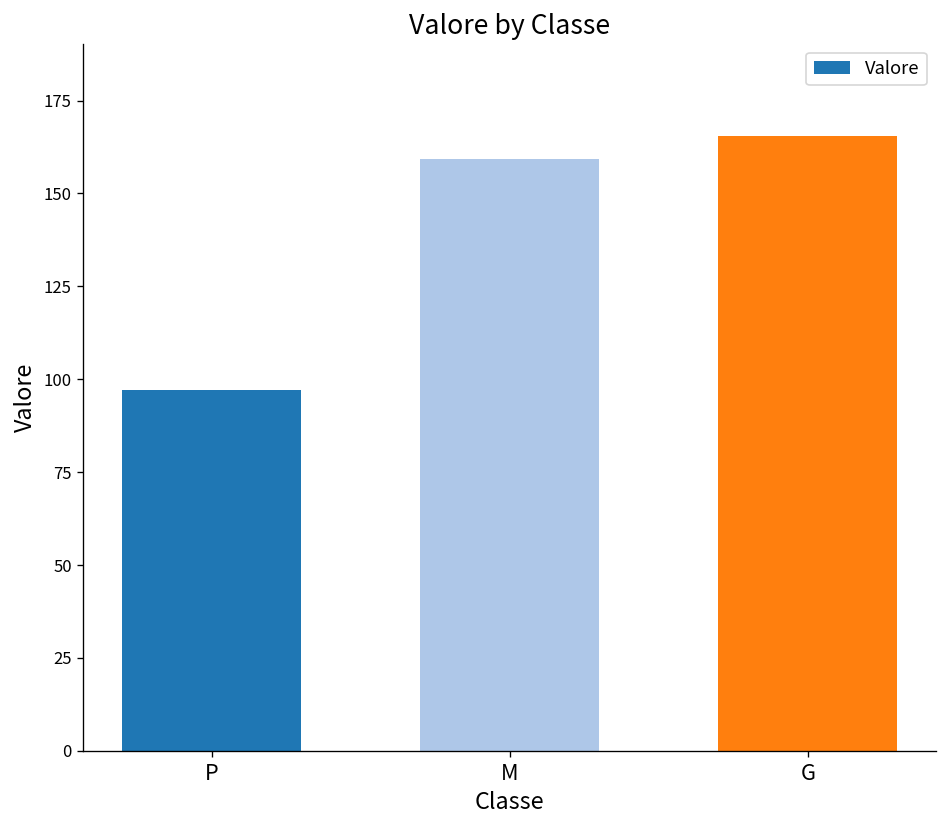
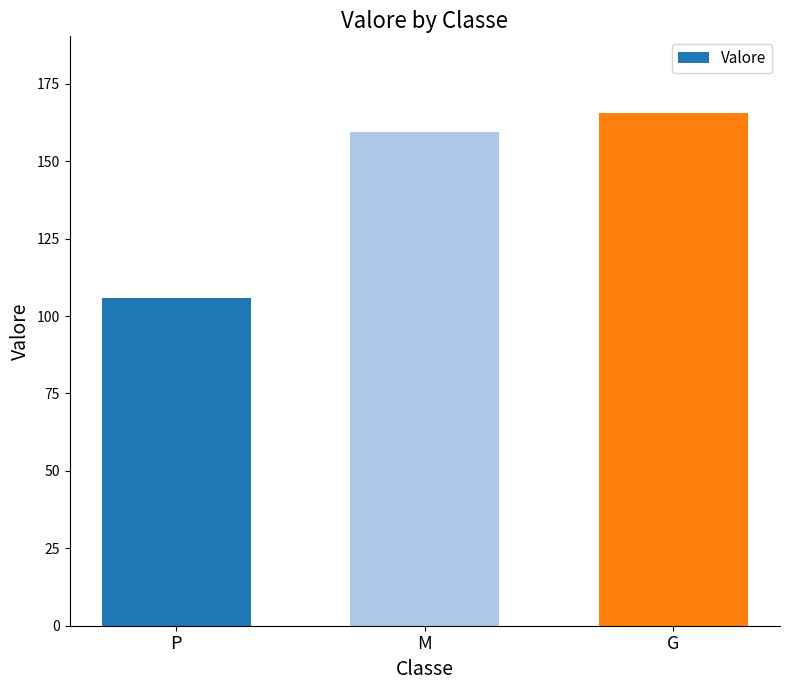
P: 97 -> 106
